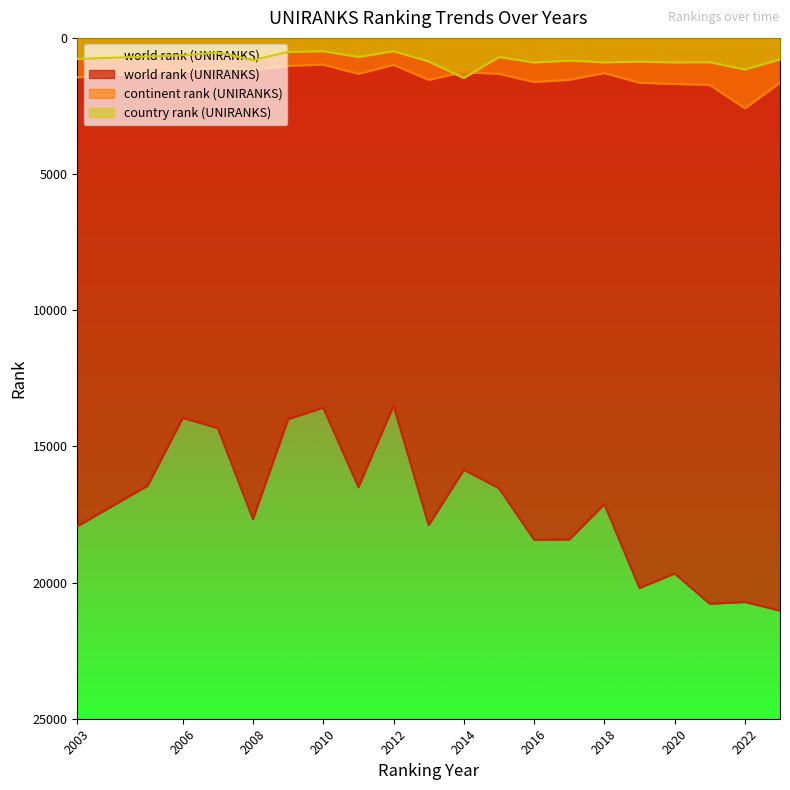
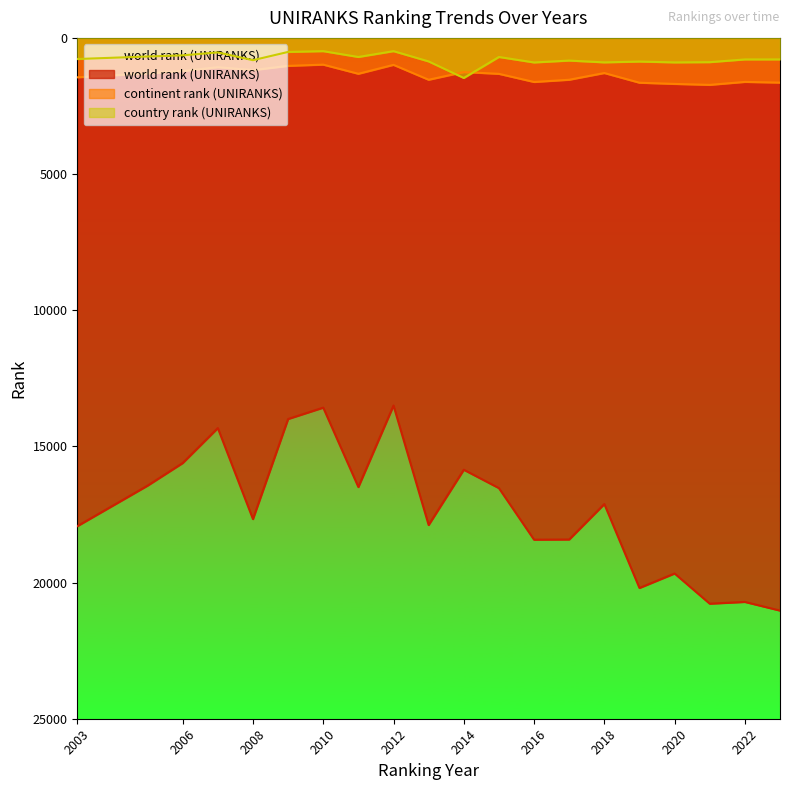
world rank (UNIRANKS), 2006: 14000 -> 15600
continent rank (UNIRANKS), 2022: 2600 -> 1600
country rank (UNIRANKS), 2022: 1200 -> 800
